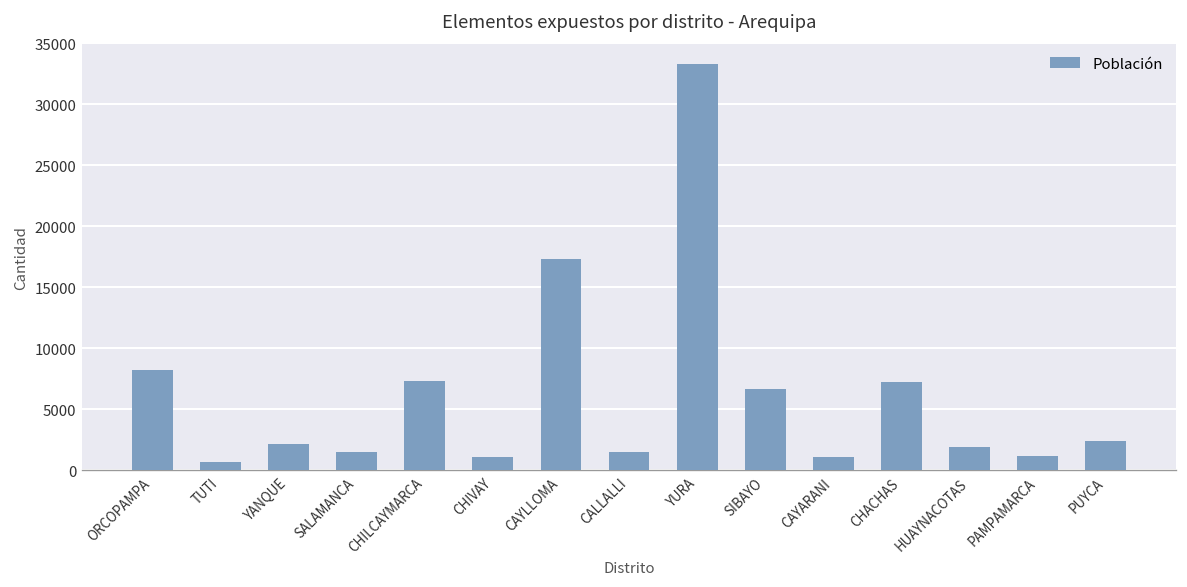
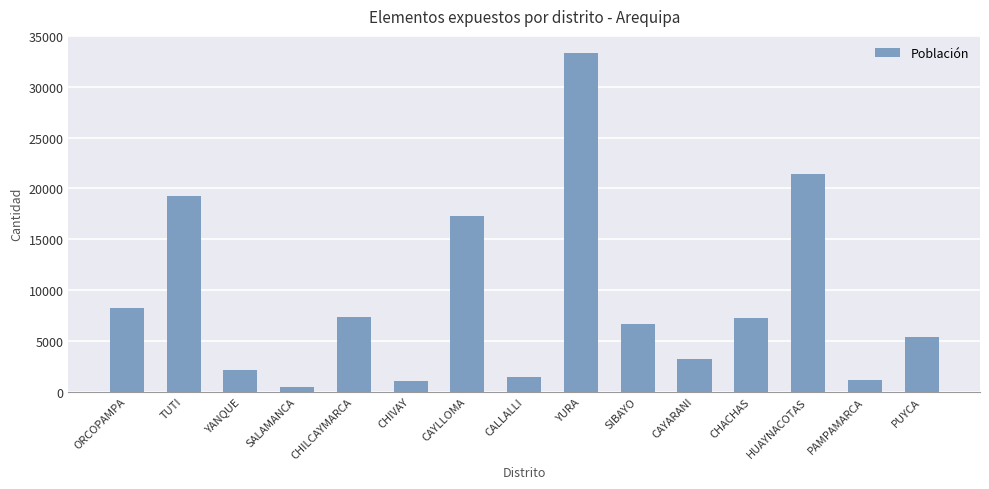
TUTI: 600 -> 19200
SALAMANCA: 1500 -> 500
CAYARANI: 1100 -> 3200
HUAYNACOTAS: 1900 -> 21500
PUYCA: 2300 -> 5400
